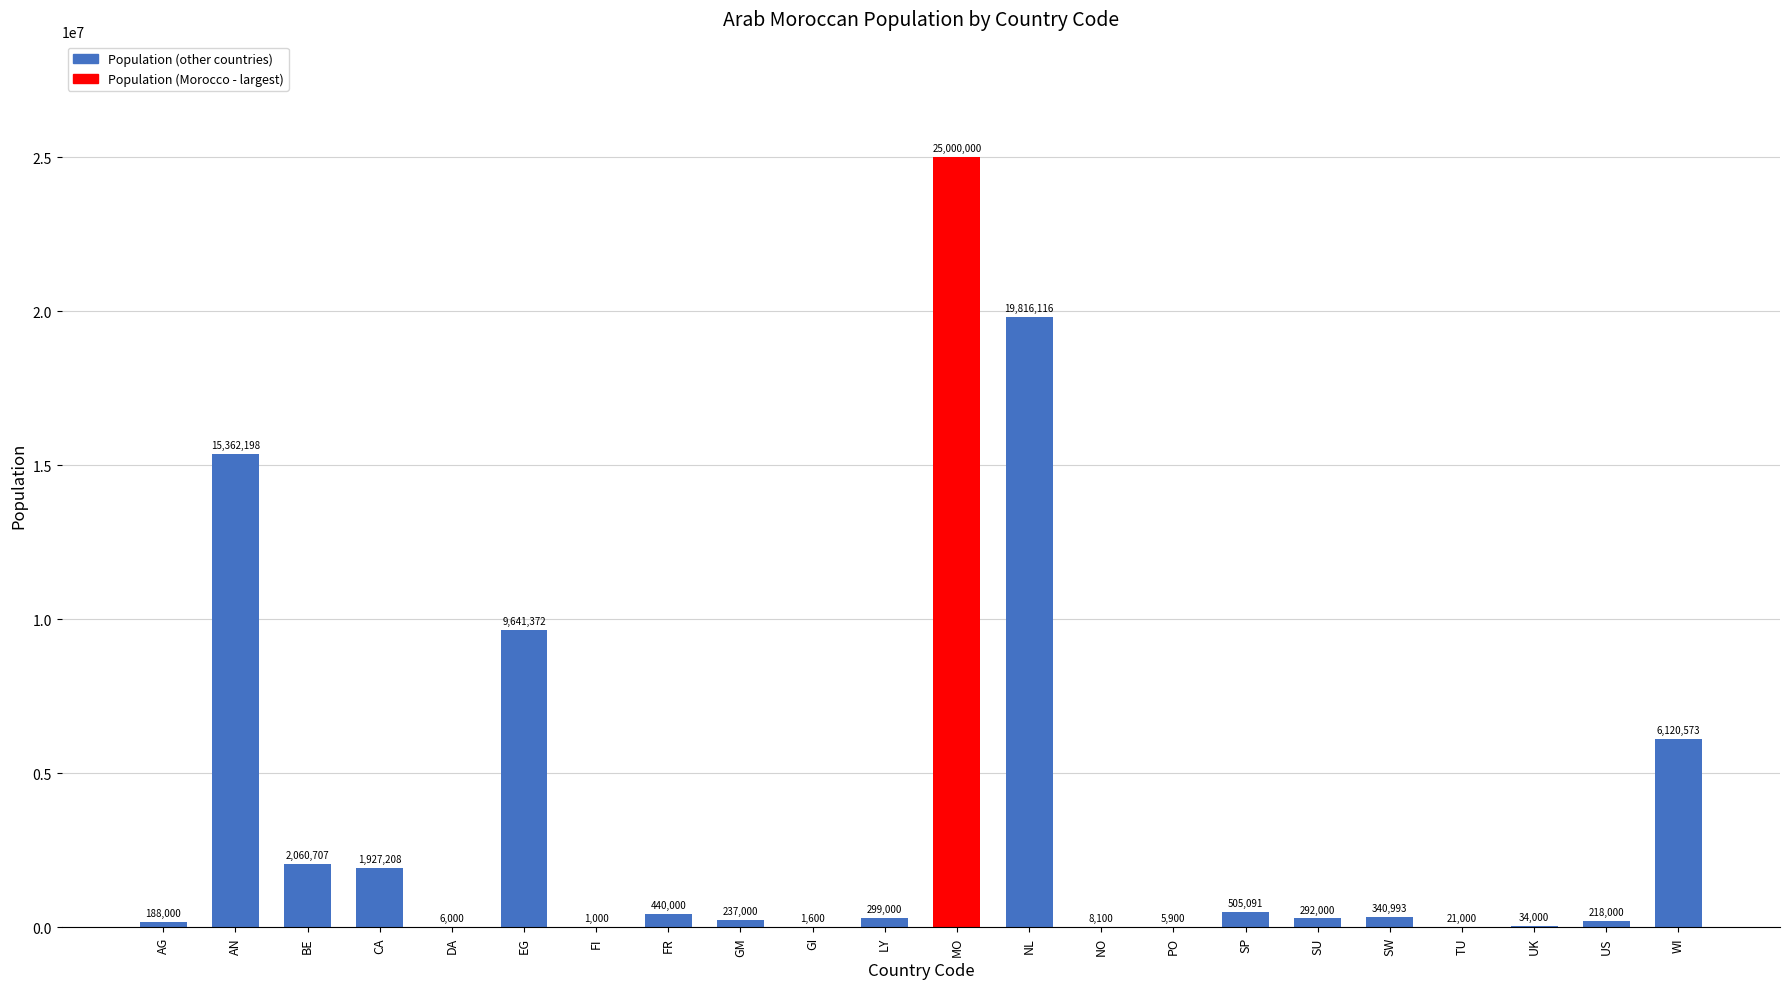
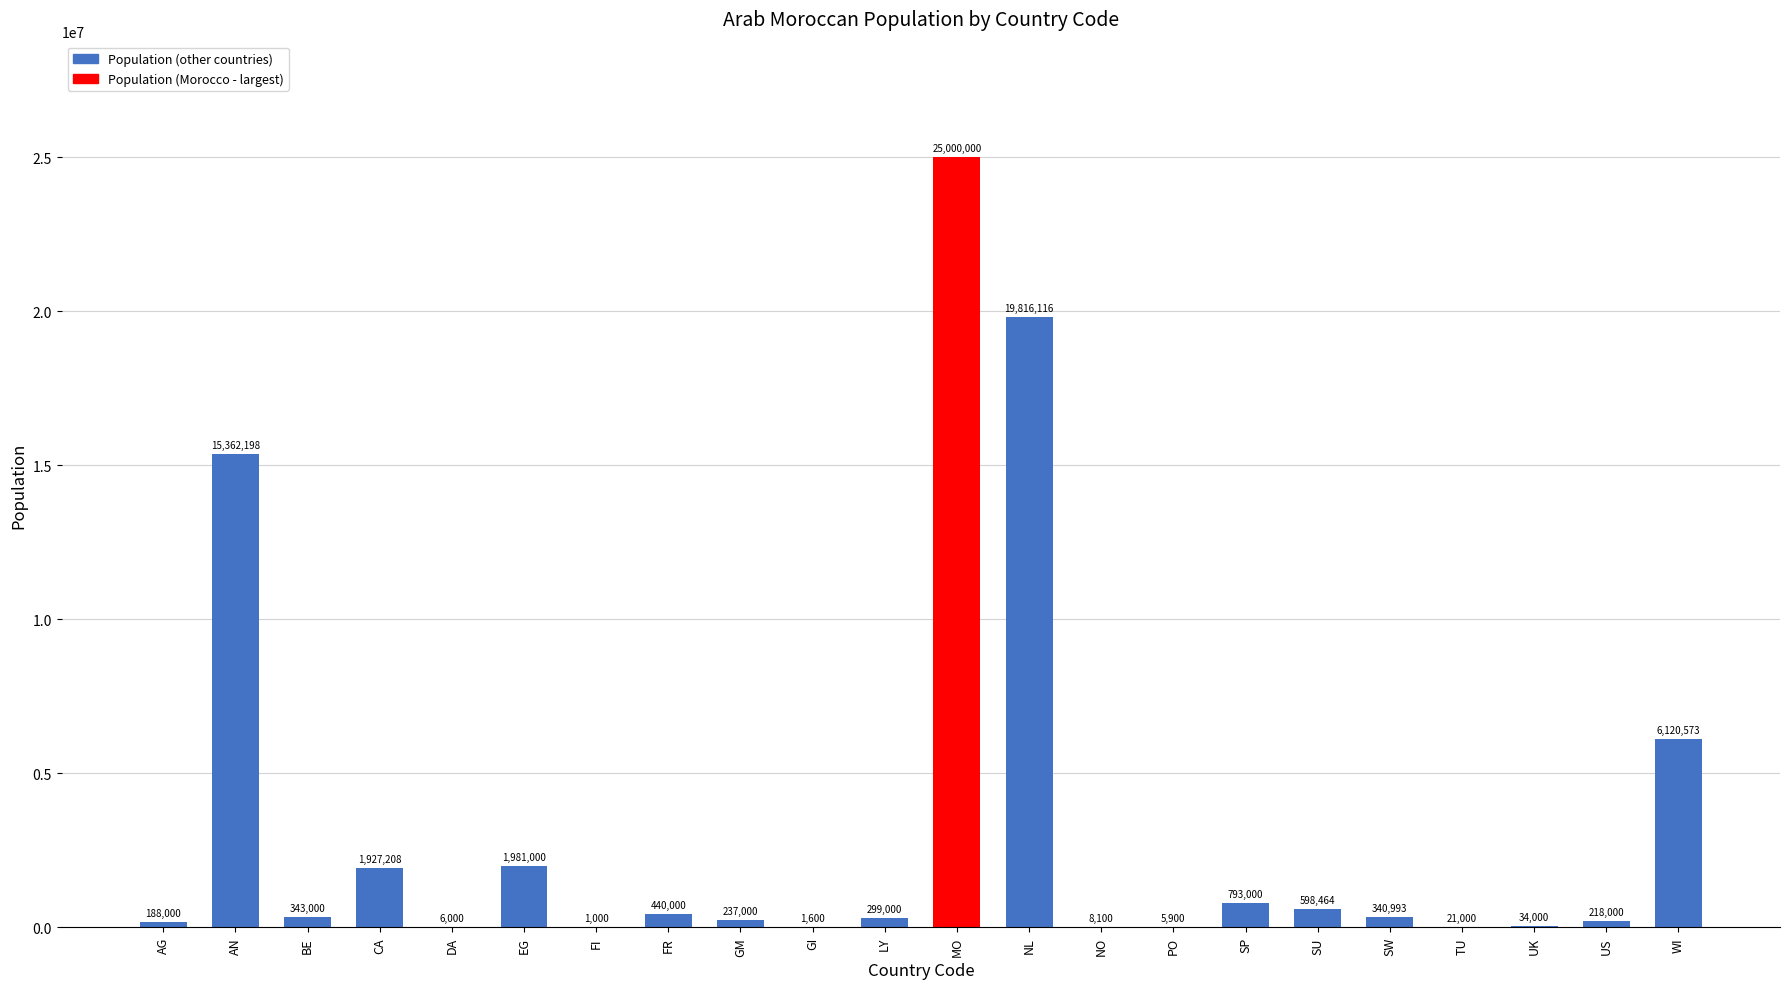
BE: 2,060,707 -> 343,000
EG: 9,641,372 -> 1,981,000
SP: 505,091 -> 793,000
SU: 292,000 -> 598,464
